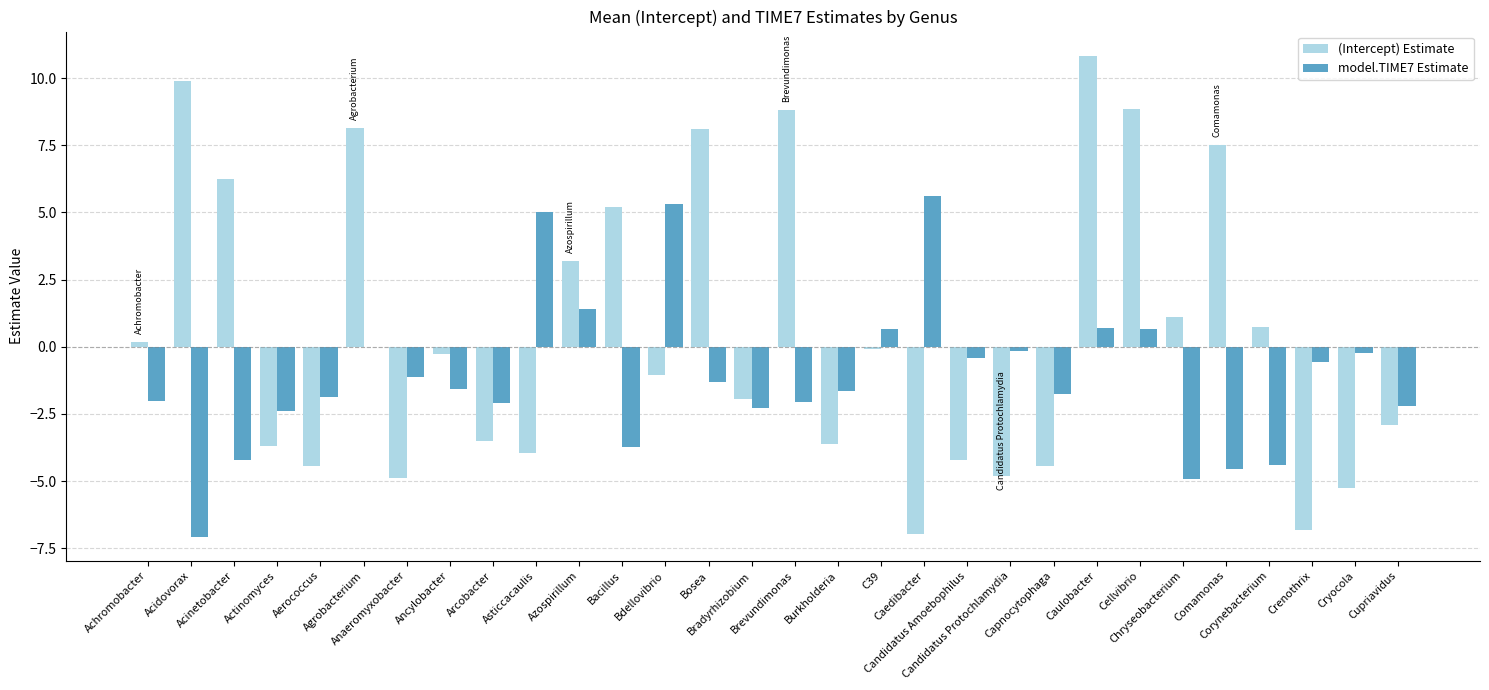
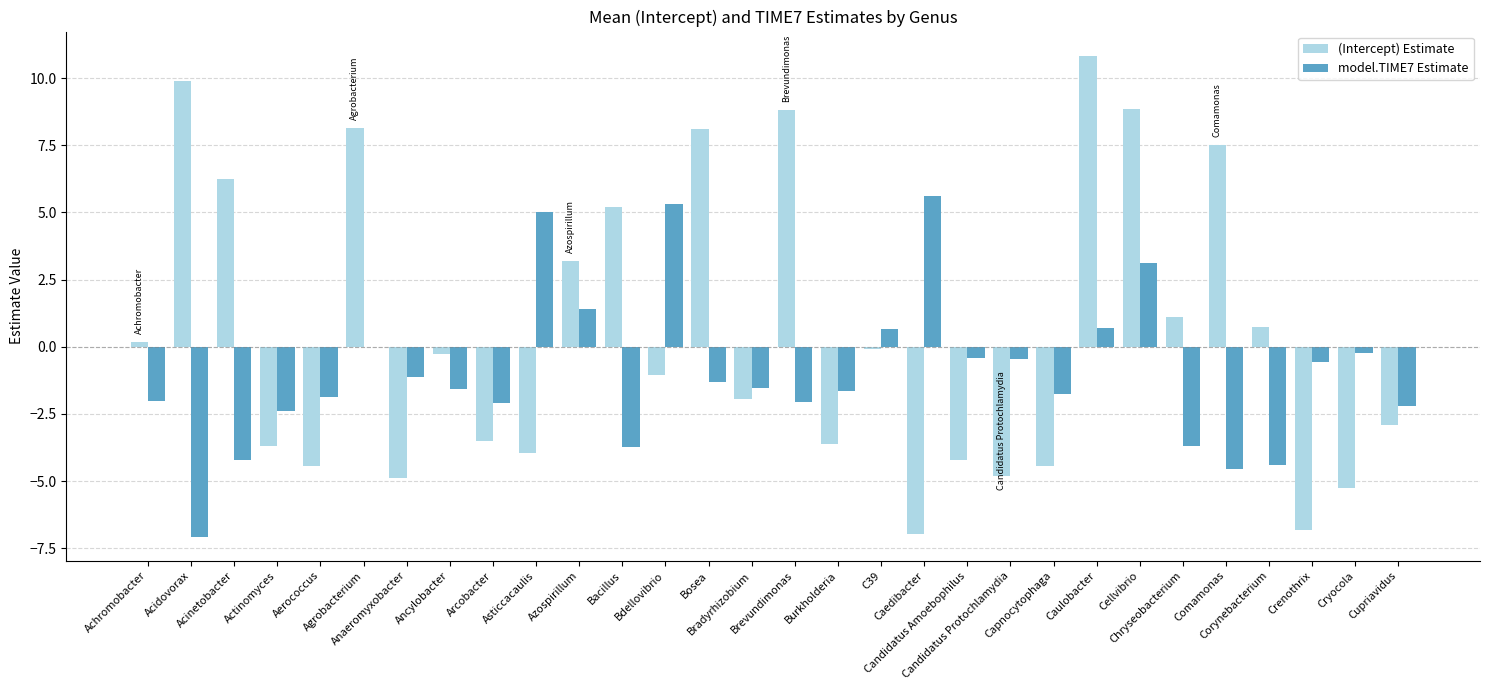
model.TIME7 Estimate, Bradyrhizobium: -2.3 -> -1.6
model.TIME7 Estimate, Candidatus Protochlamydia: -0.2 -> -0.4
model.TIME7 Estimate, Cellvibrio: 0.7 -> 3.1
model.TIME7 Estimate, Chryseobacterium: -4.9 -> -3.7
